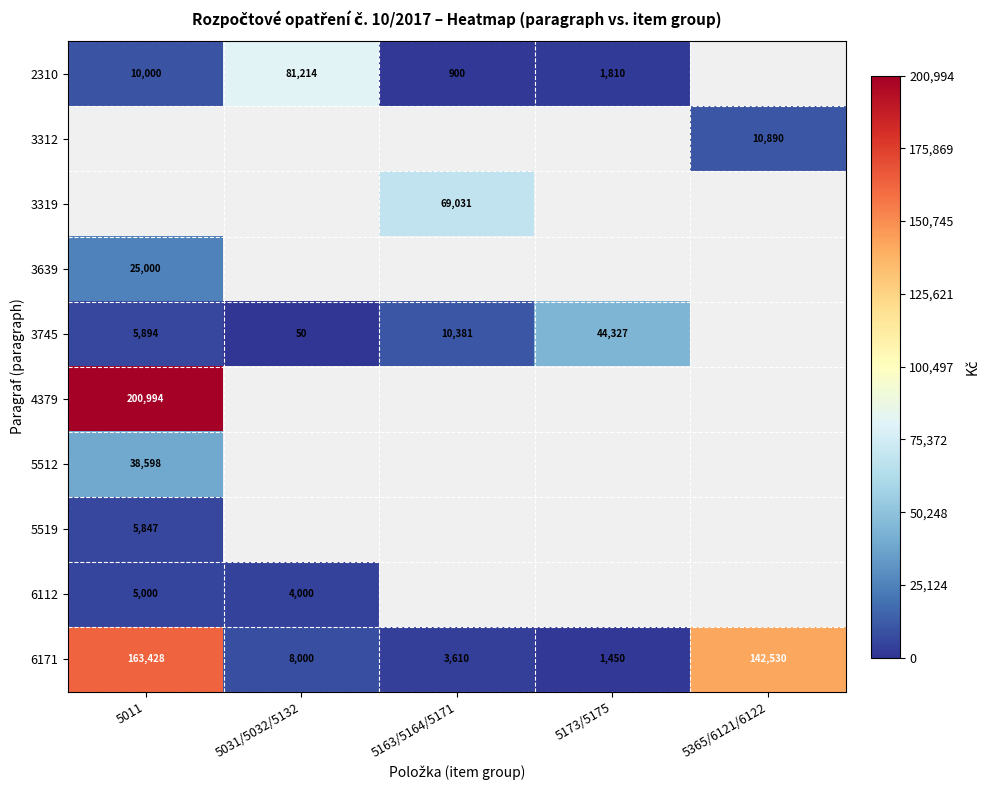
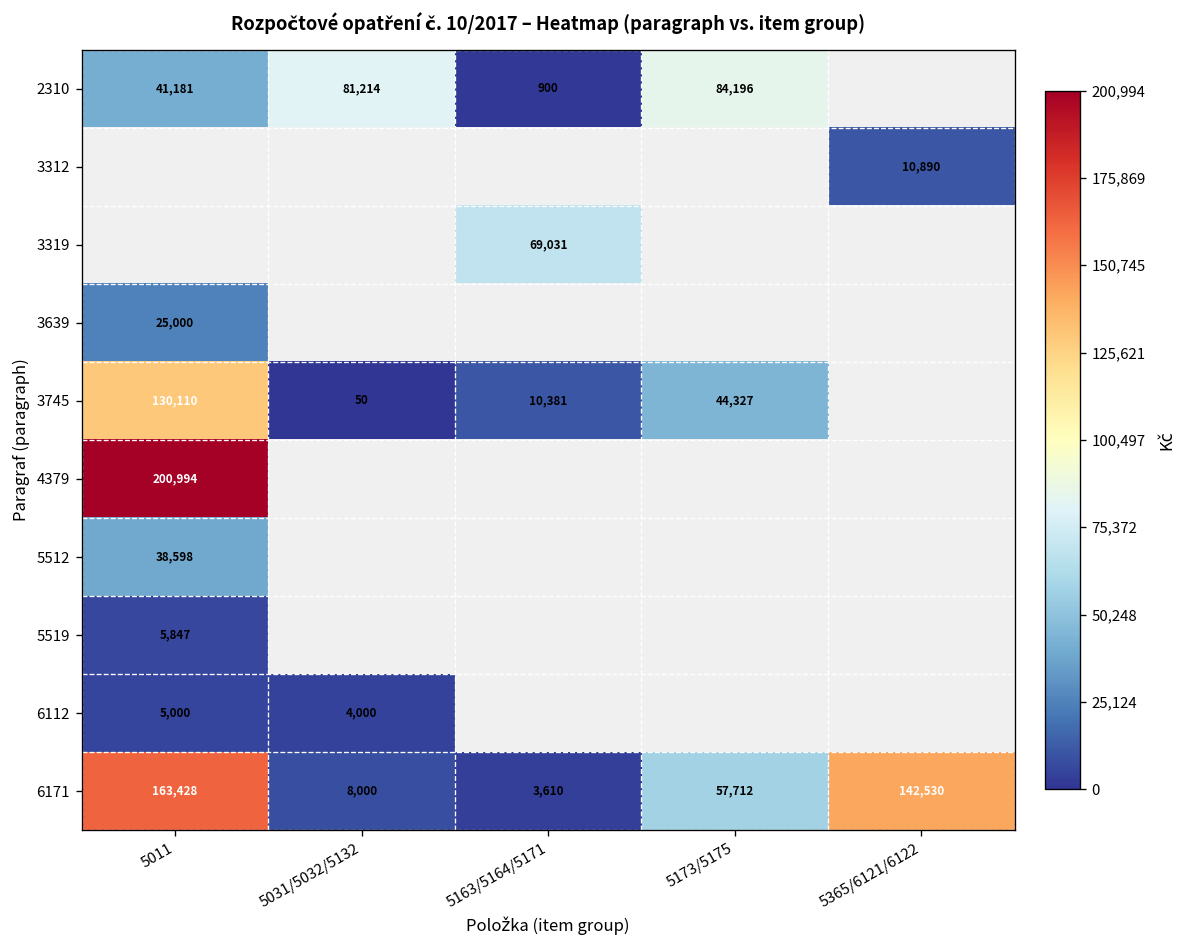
2310, 5011: 10,000 -> 41,181
2310, 5173/5175: 1,810 -> 84,196
3745, 5011: 5,894 -> 130,110
6171, 5173/5175: 1,450 -> 57,712
